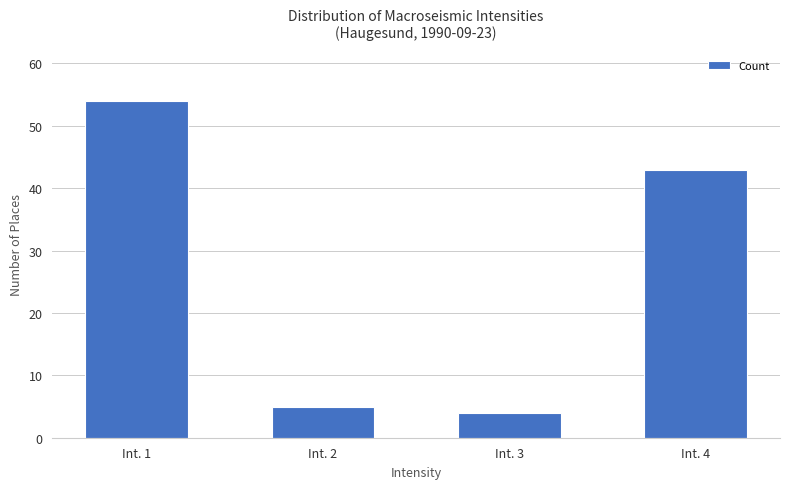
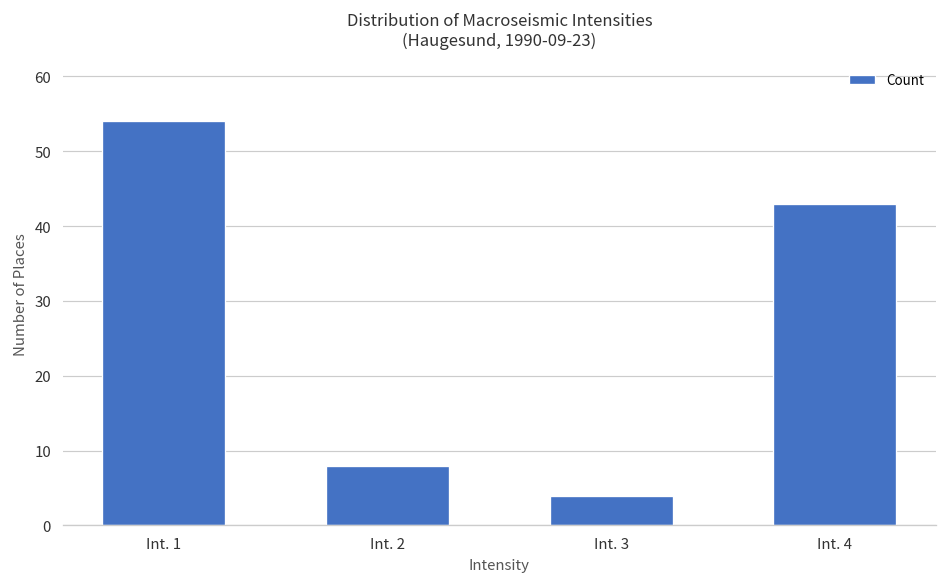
Int. 2: 5 -> 8
